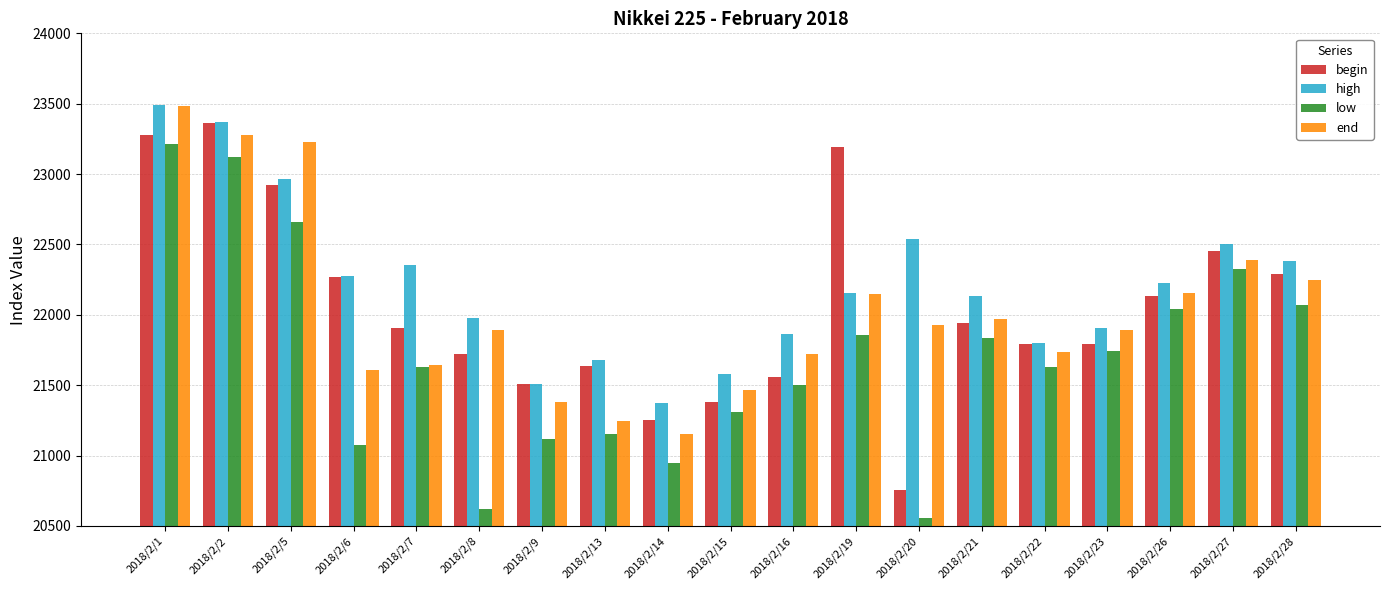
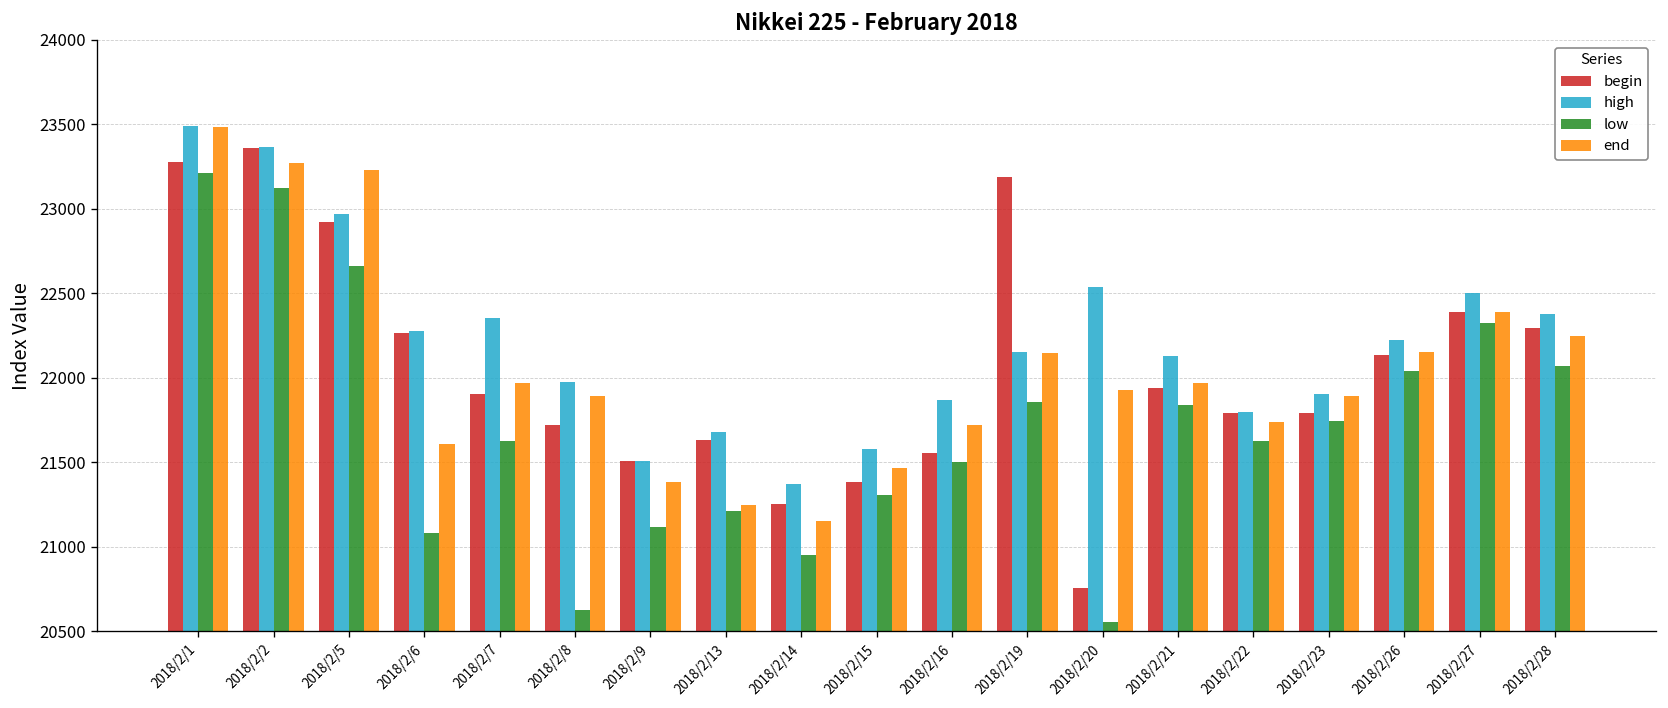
end, 2018/2/7: 21650 -> 21970
low, 2018/2/13: 21150 -> 21210
begin, 2018/2/27: 22450 -> 22390
